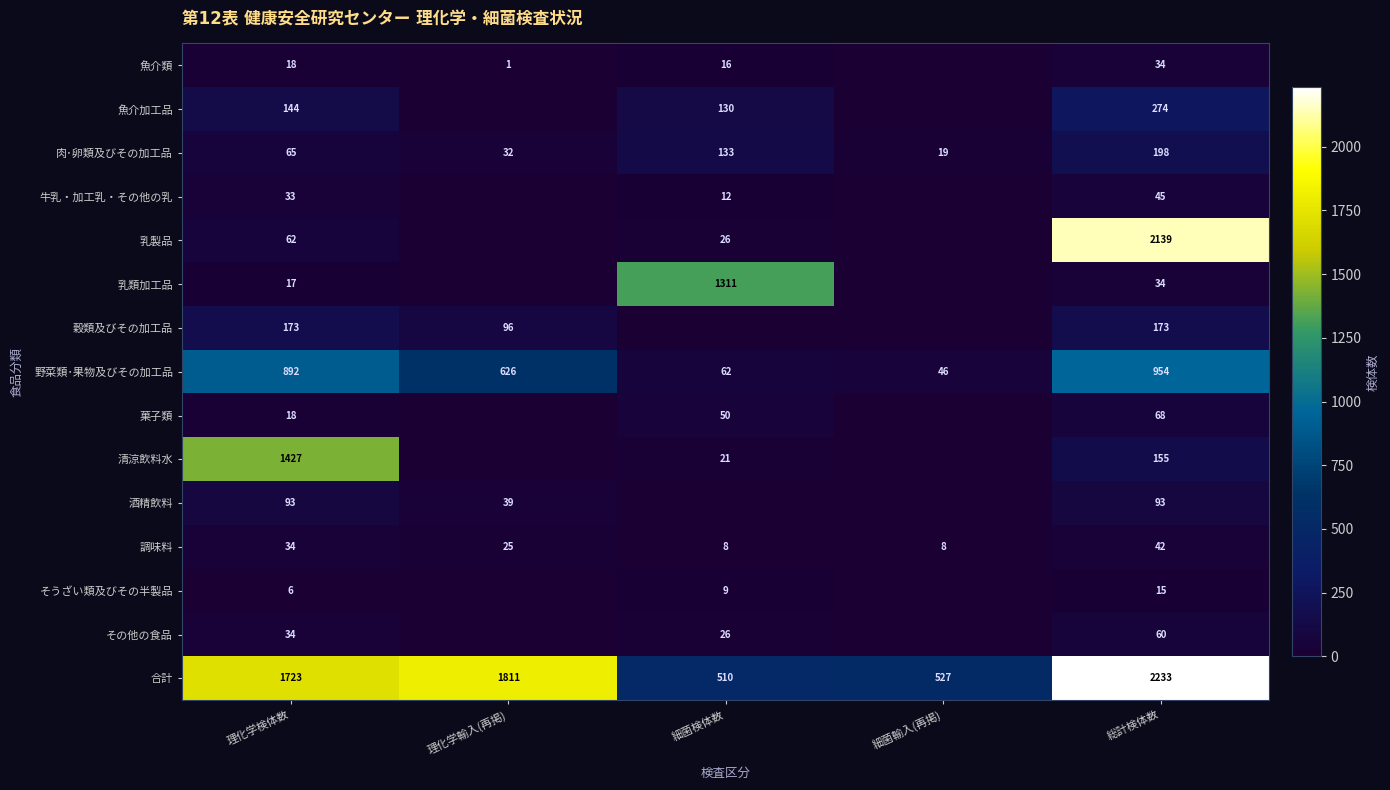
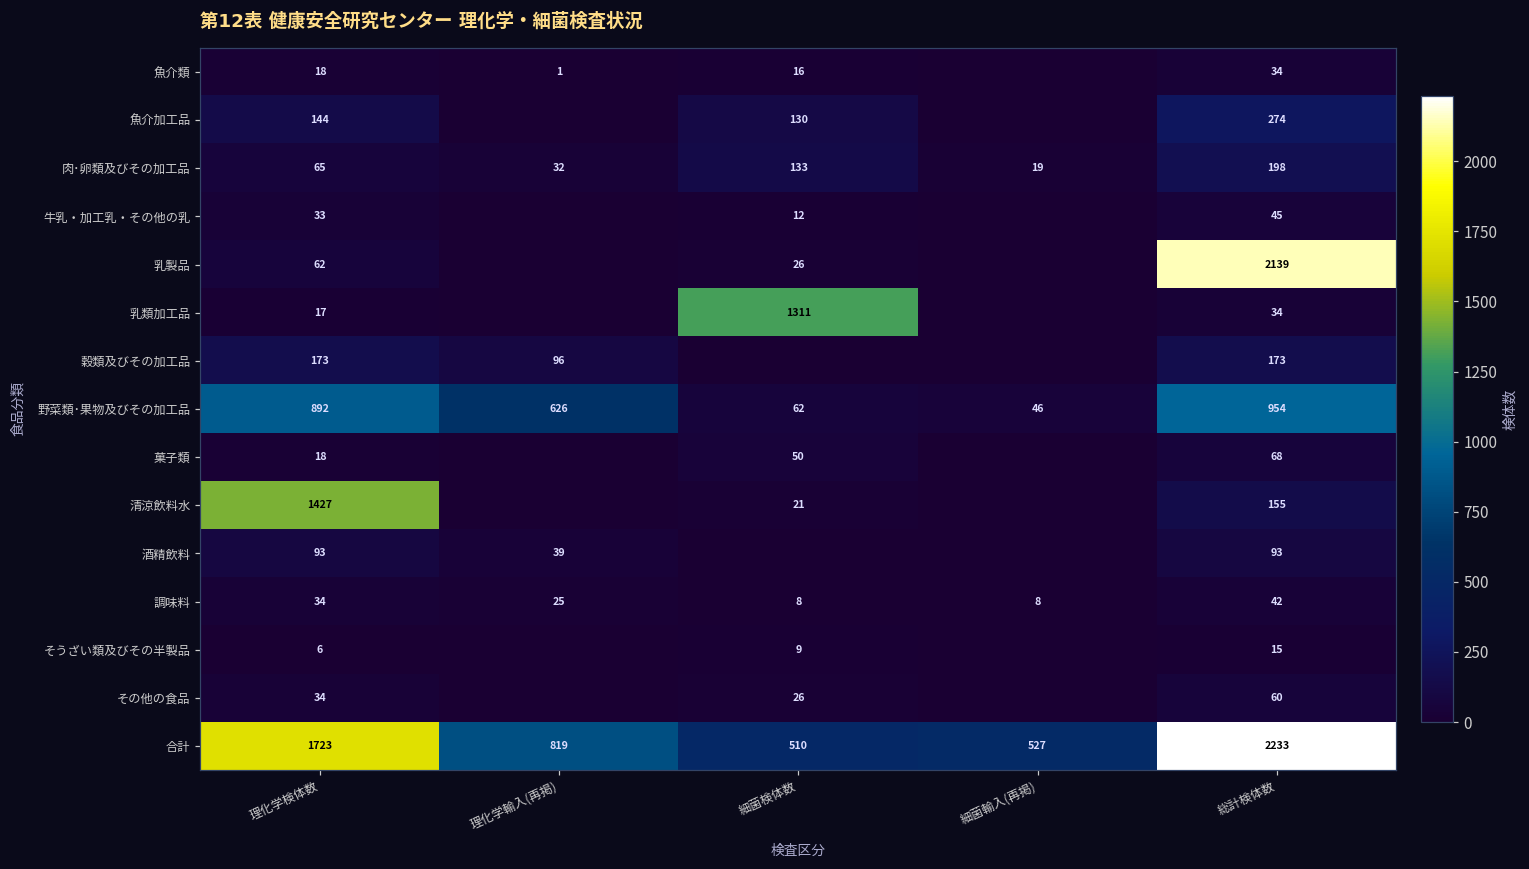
合計, 理化学輸入(再掲): 1811 -> 819
